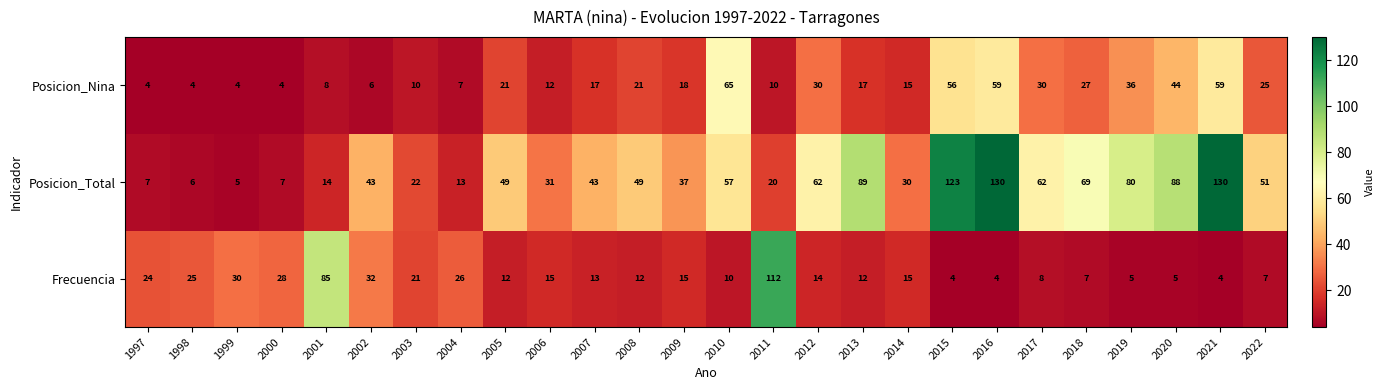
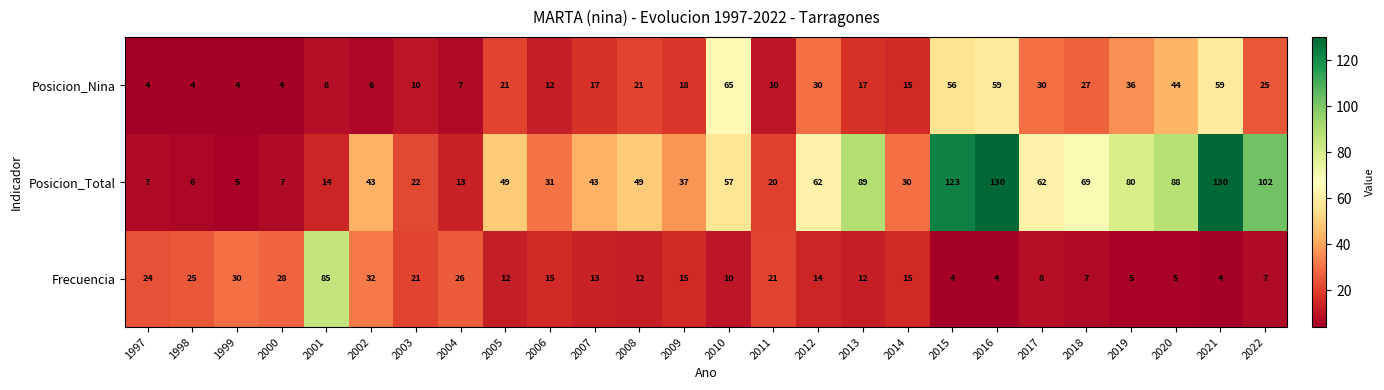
Posicion_Total, 2022: 51 -> 102
Frecuencia, 2011: 112 -> 21
